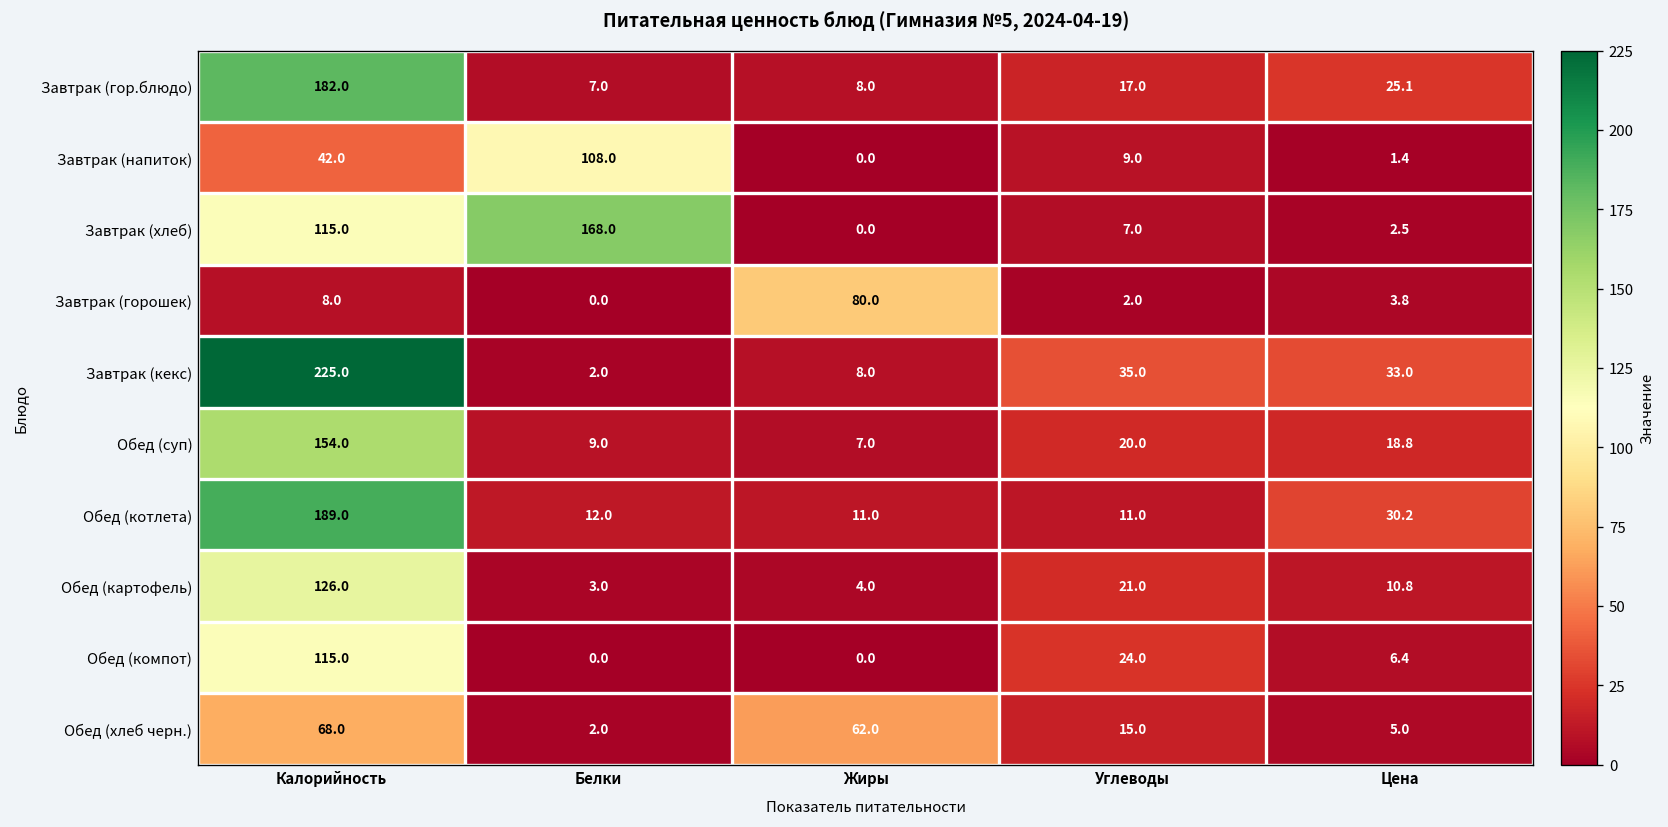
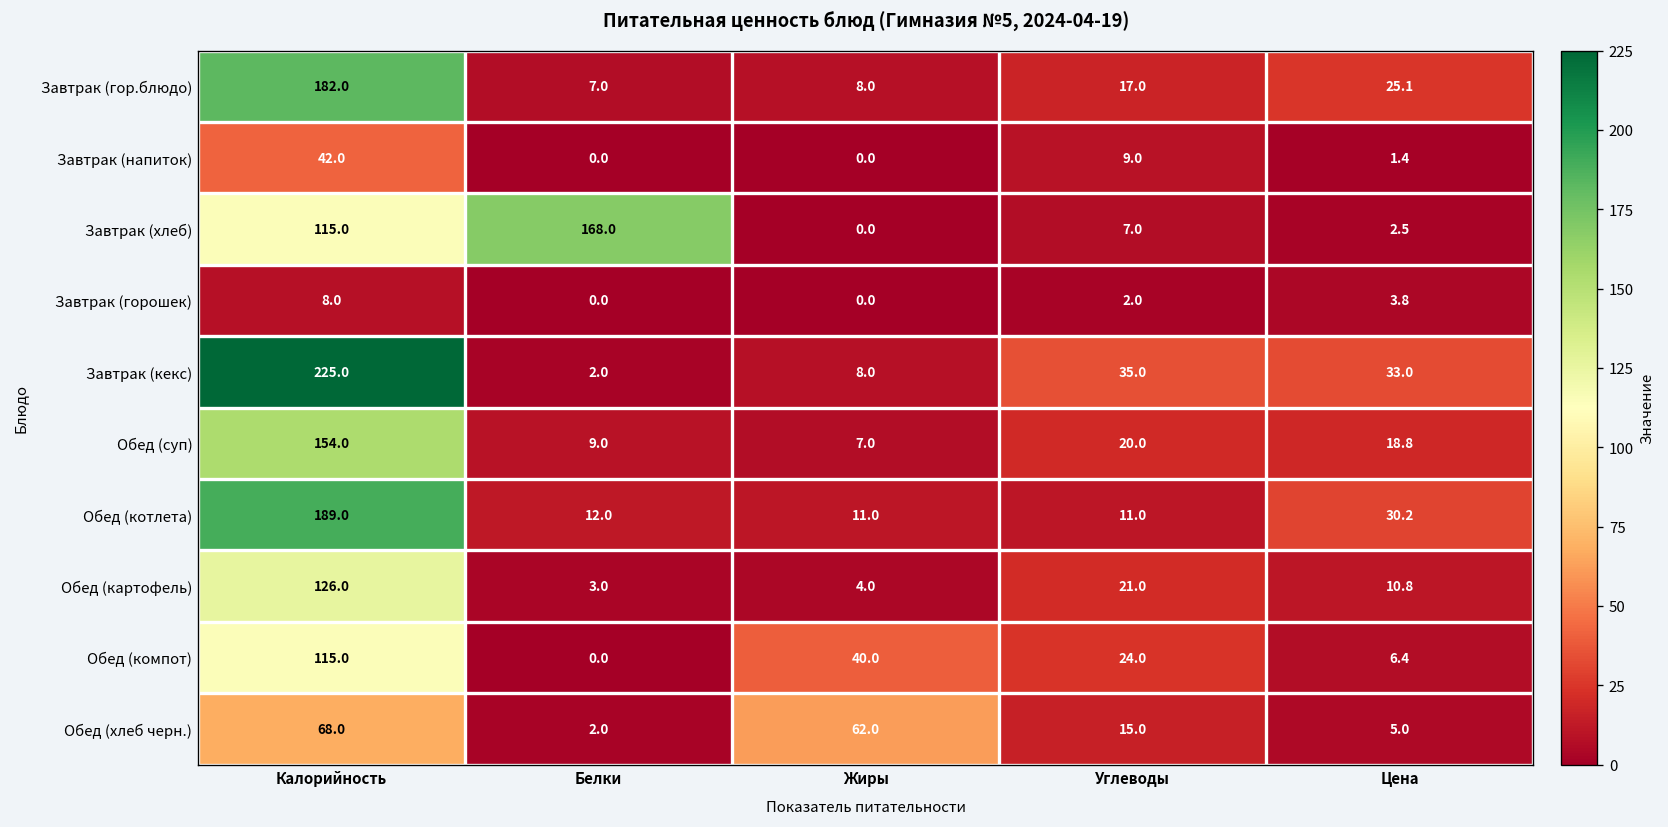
Завтрак (напиток), Белки: 108.0 -> 0.0
Завтрак (горошек), Жиры: 80.0 -> 0.0
Обед (компот), Жиры: 0.0 -> 40.0
